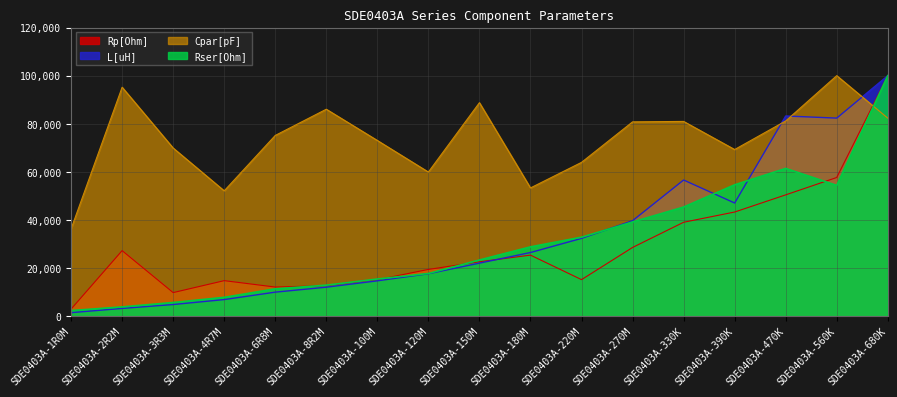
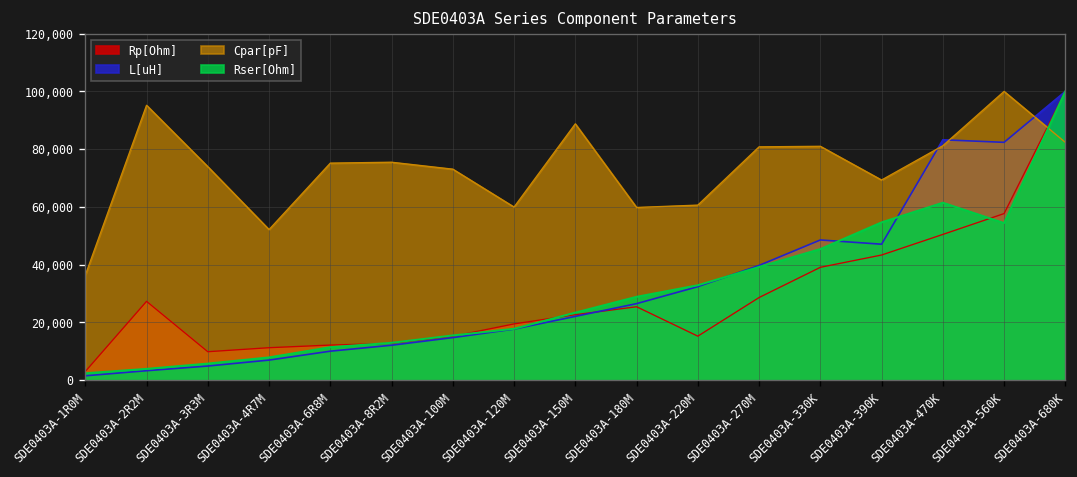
Cpar[pF], SDE0403A-3R3M: 70,000 -> 74,000
Rp[Ohm], SDE0403A-4R7M: 15,000 -> 11,000
Cpar[pF], SDE0403A-8R2M: 86,000 -> 75,000
Cpar[pF], SDE0403A-180M: 53,000 -> 60,000
Cpar[pF], SDE0403A-220M: 64,000 -> 61,000
L[uH], SDE0403A-330K: 57,000 -> 49,000
